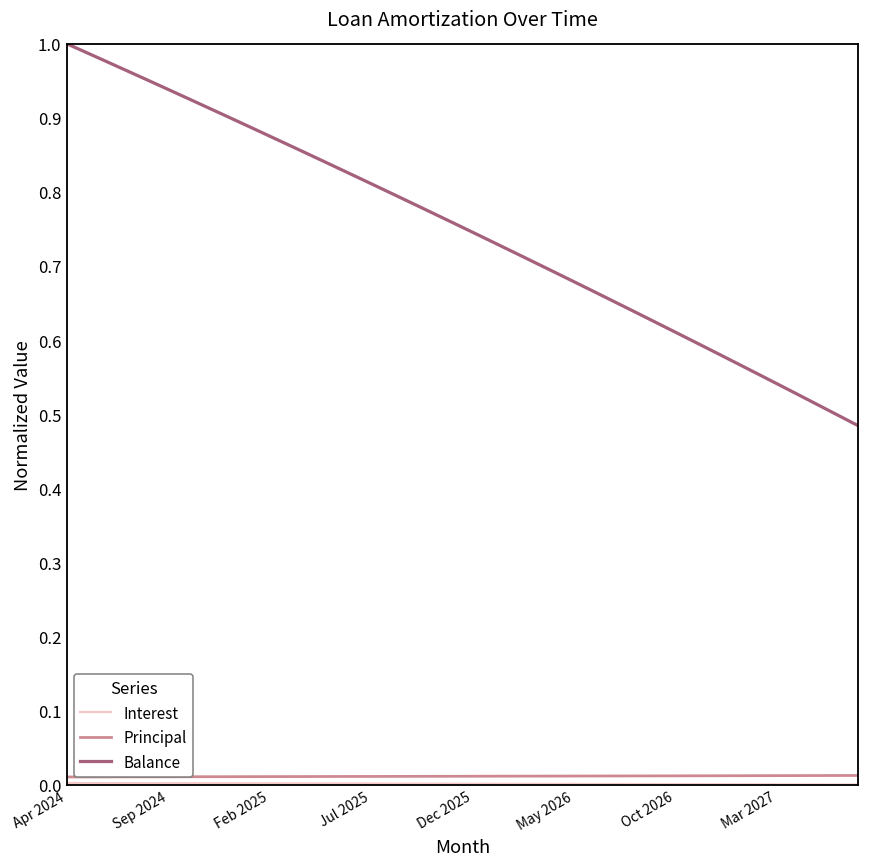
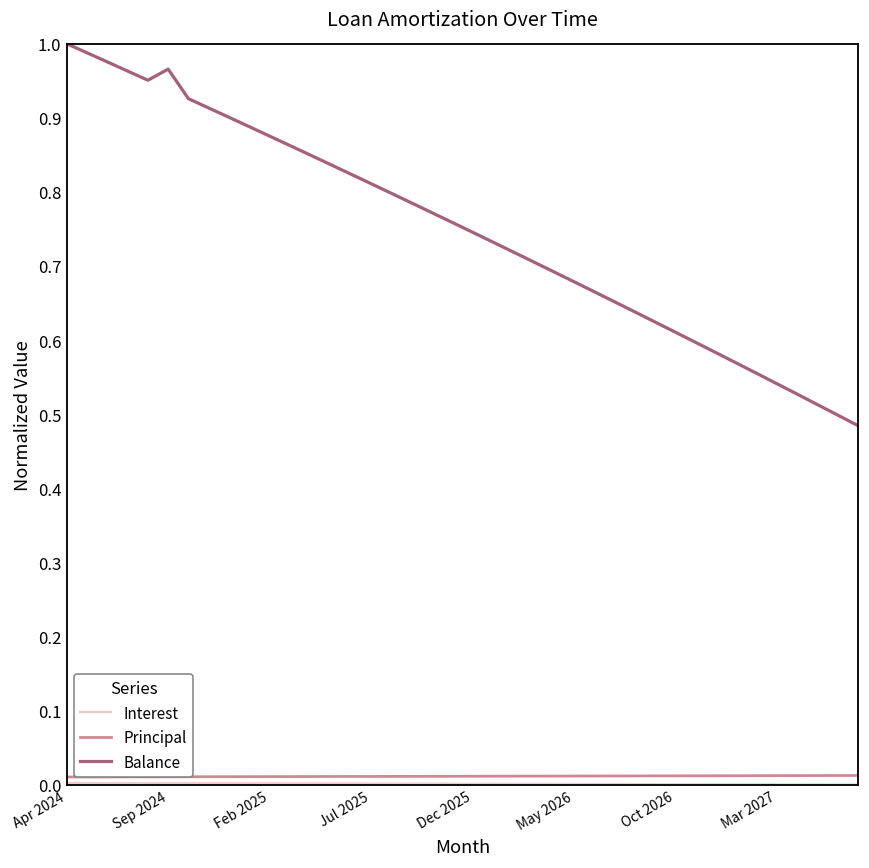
Balance, Sep 2024: 0.94 -> 0.97
